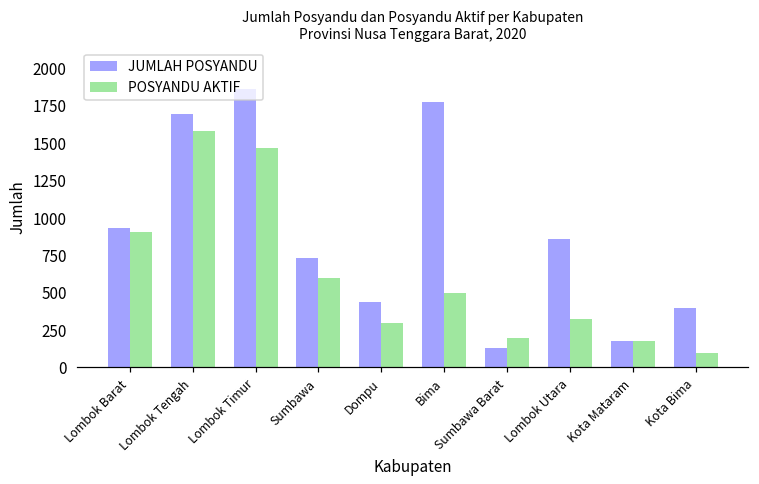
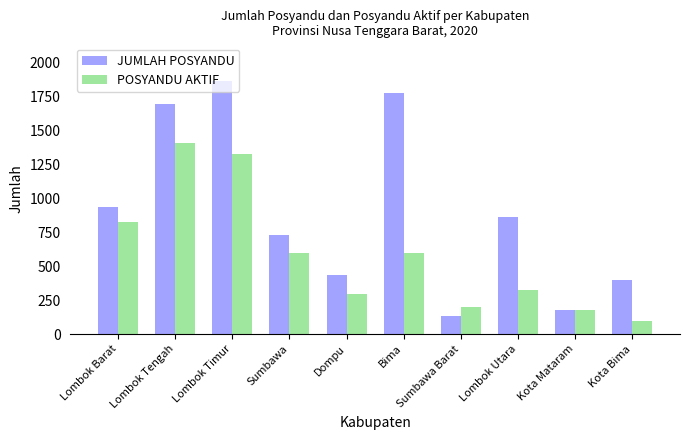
POSYANDU AKTIF, Lombok Barat: 910 -> 830
POSYANDU AKTIF, Lombok Tengah: 1580 -> 1400
POSYANDU AKTIF, Lombok Timur: 1470 -> 1320
POSYANDU AKTIF, Bima: 500 -> 600
